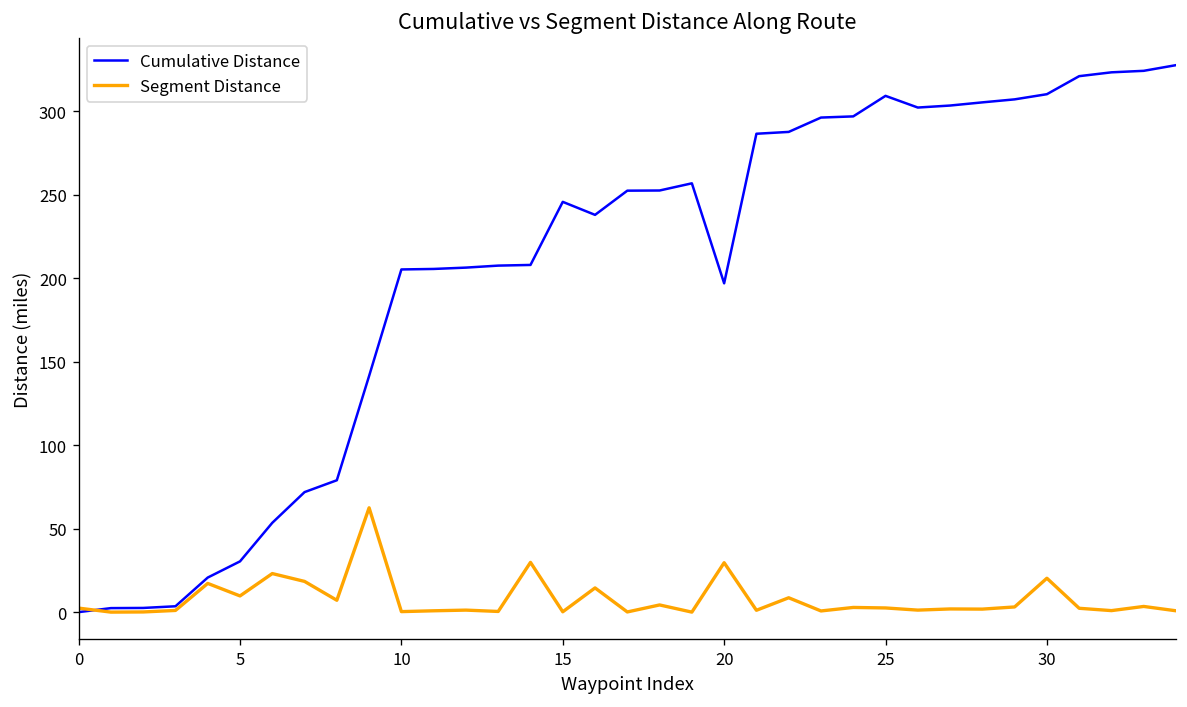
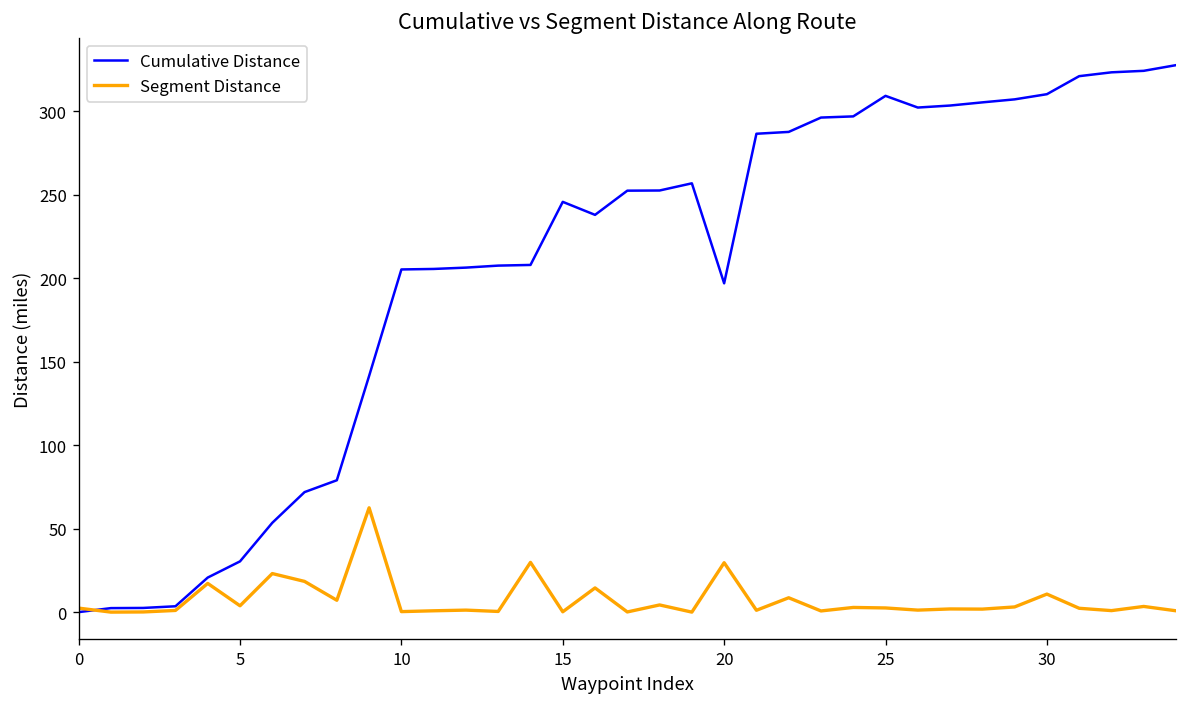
Segment Distance, 5: 10 -> 4
Segment Distance, 30: 20 -> 11
